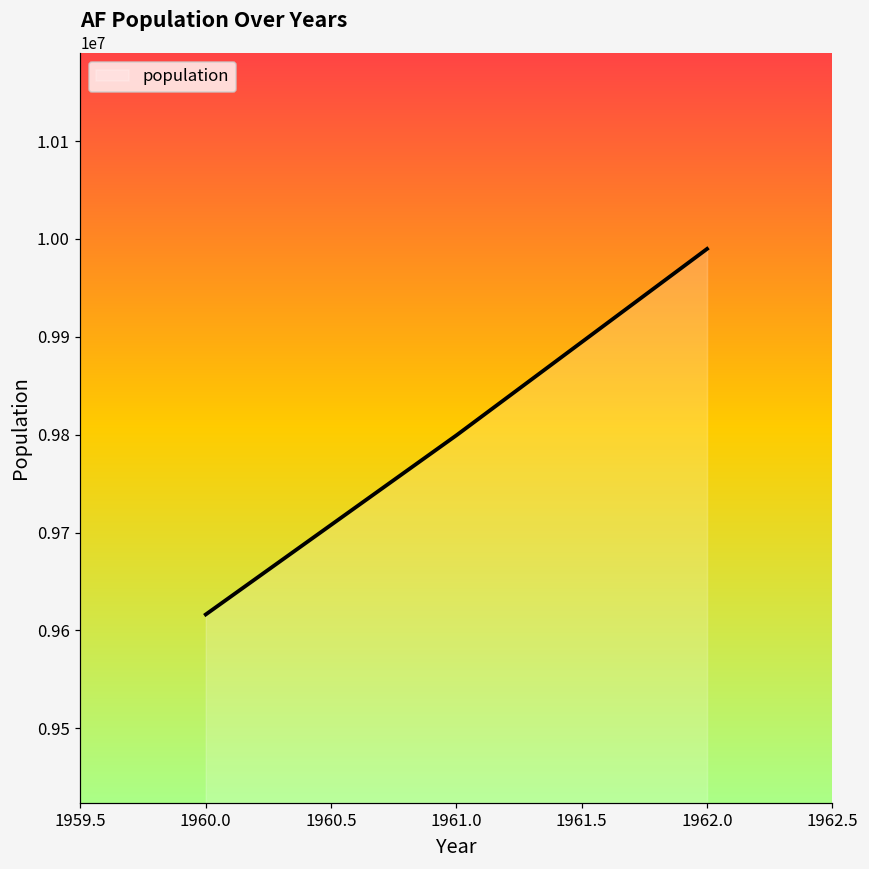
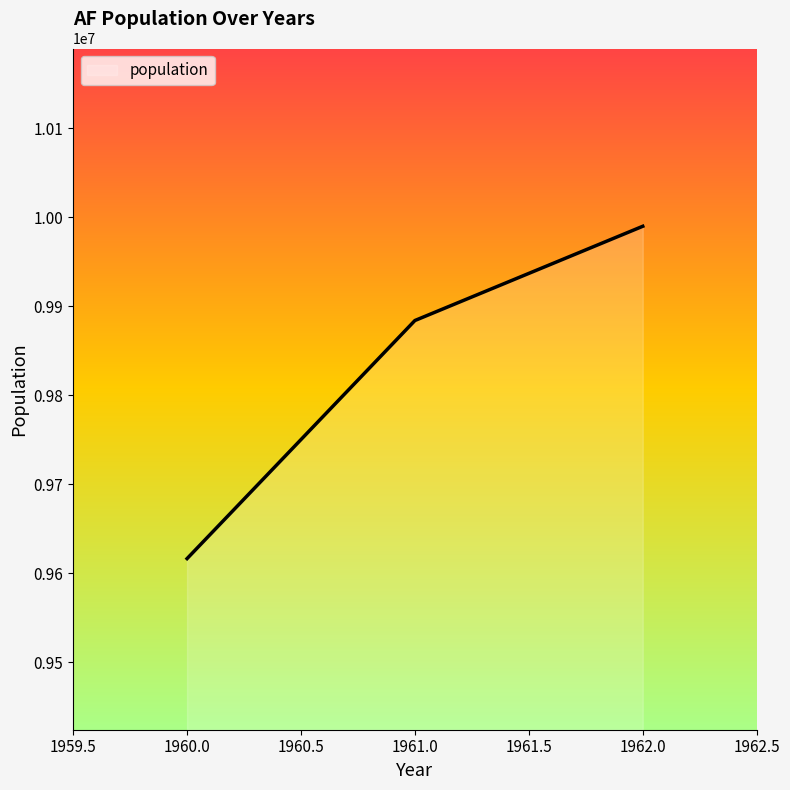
1961.0: 9800000 -> 9880000
